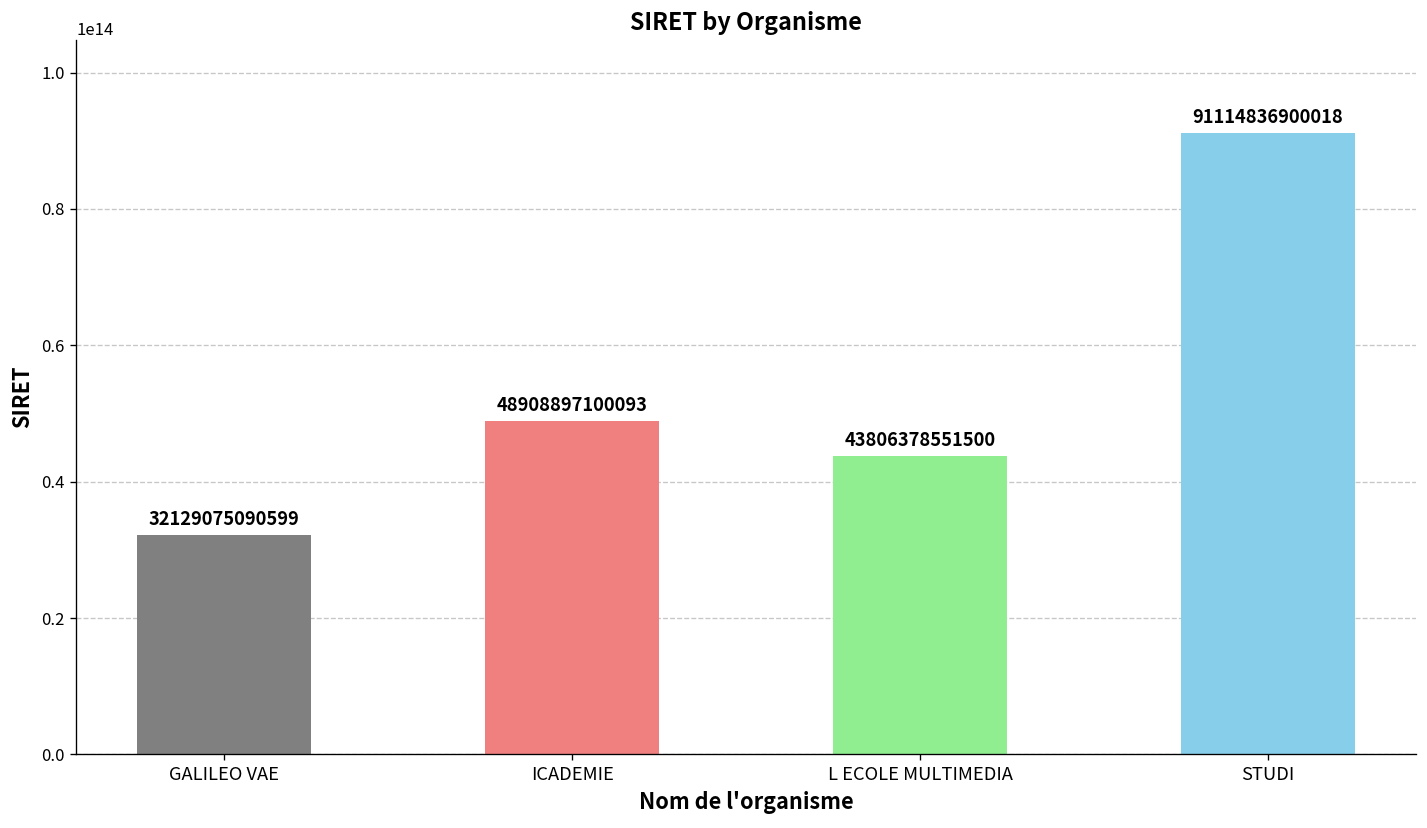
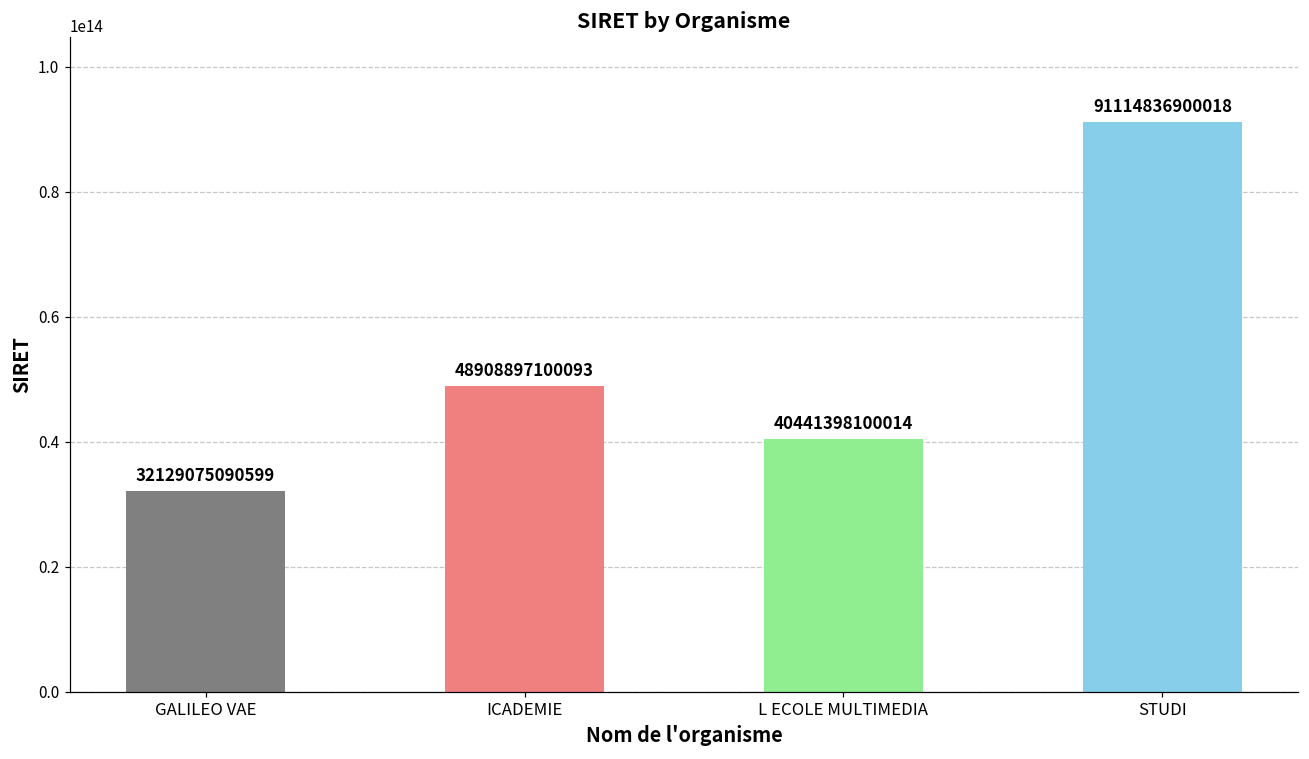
L ECOLE MULTIMEDIA: 43806378551500 -> 40441398100014
